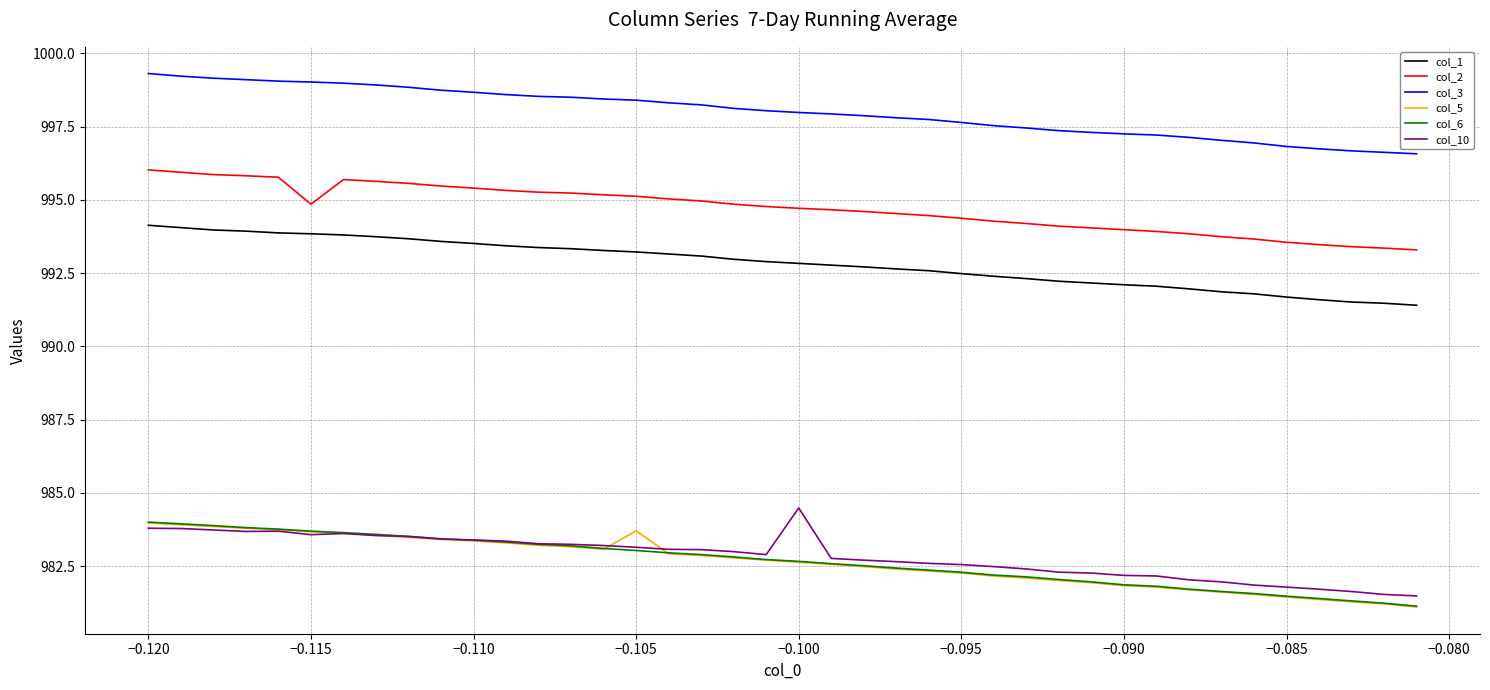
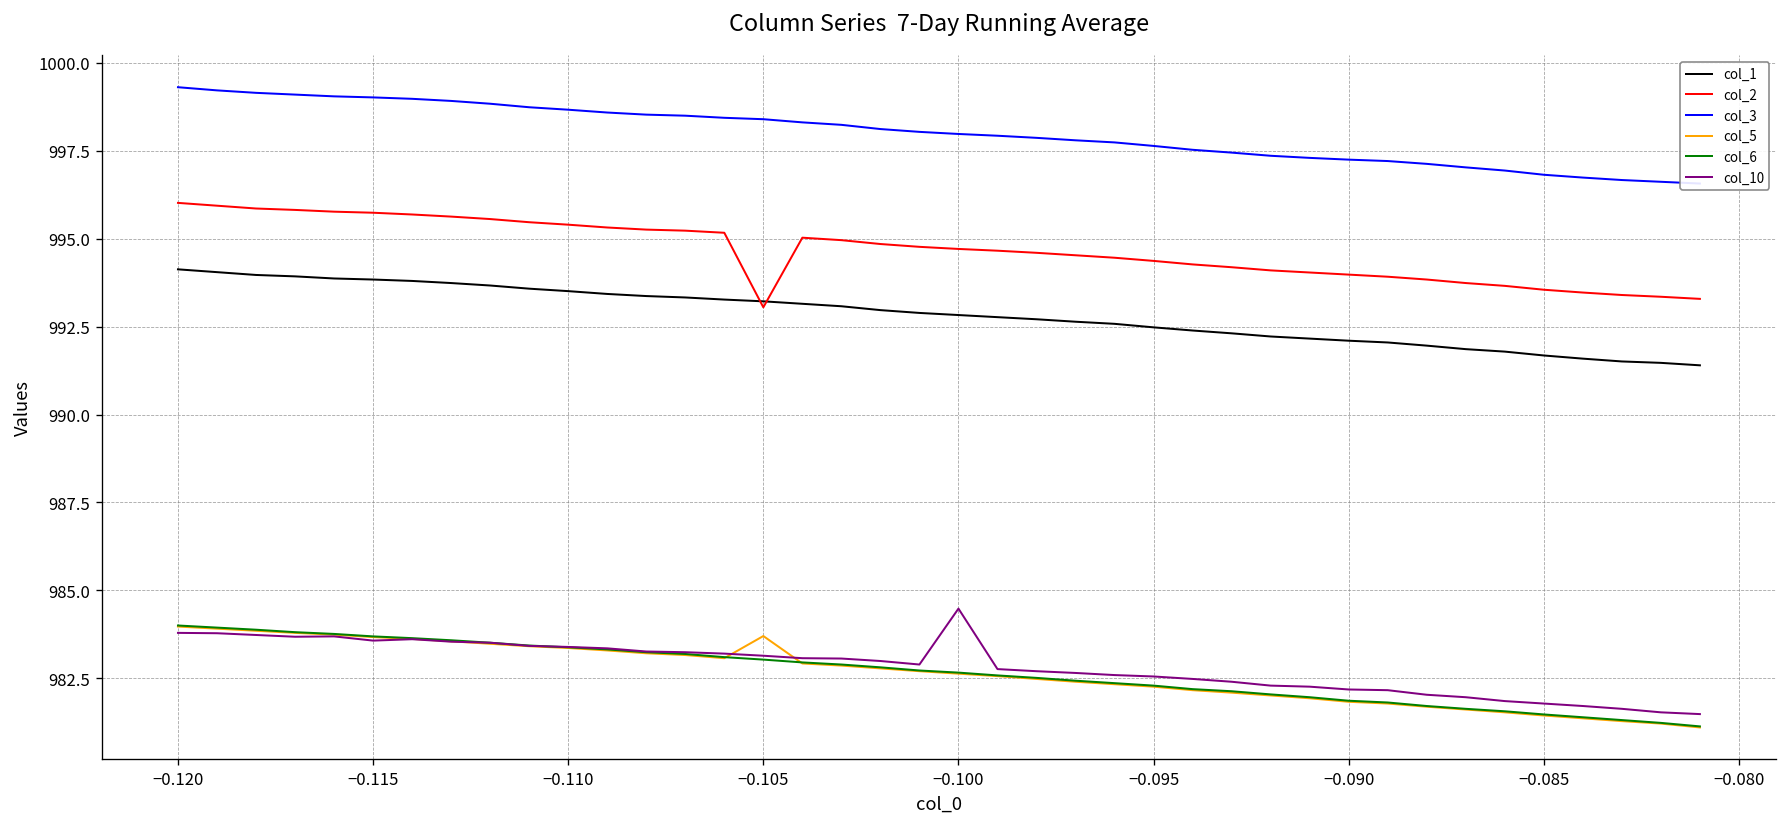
col_2, −0.115: 994.9 -> 995.7
col_2, −0.105: 995.1 -> 993.1
